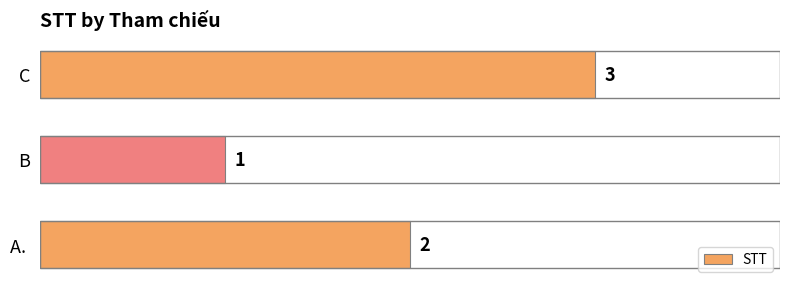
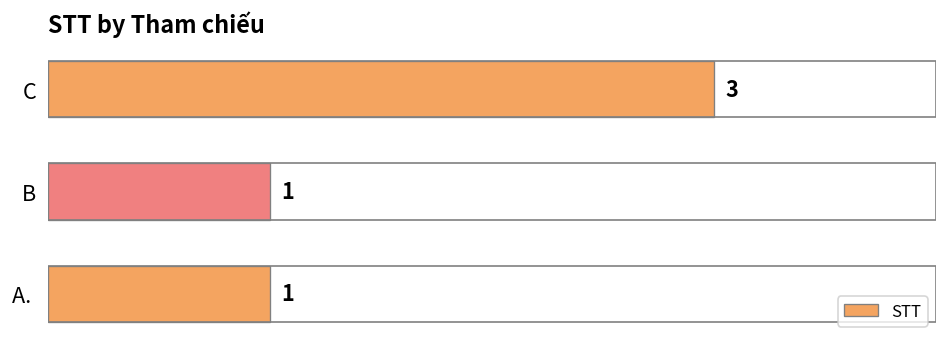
A.: 2 -> 1
